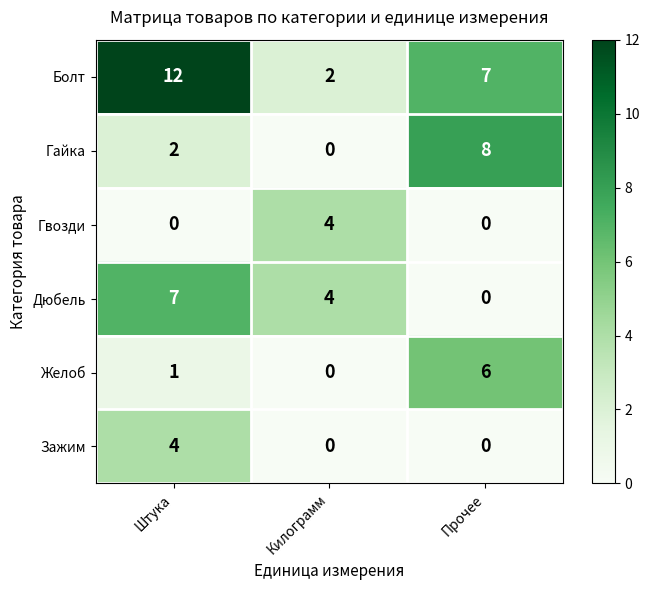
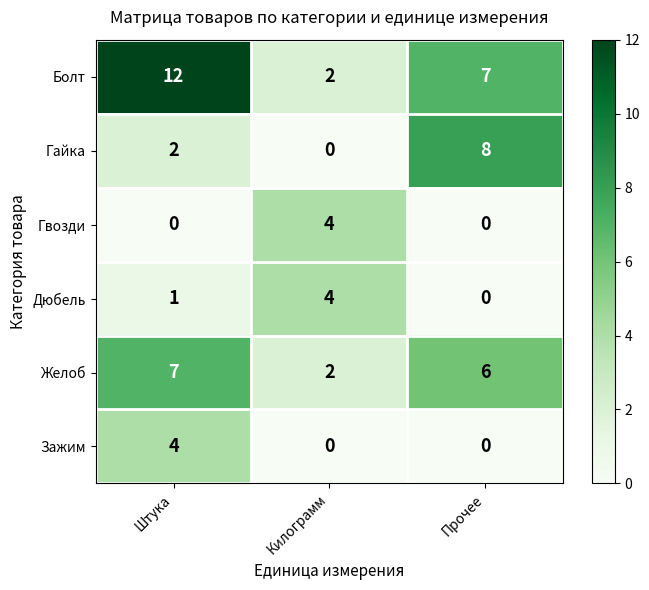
Дюбель, Штука: 7 -> 1
Желоб, Штука: 1 -> 7
Желоб, Килограмм: 0 -> 2
